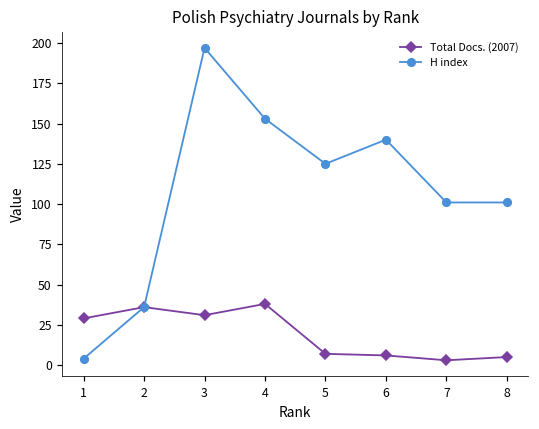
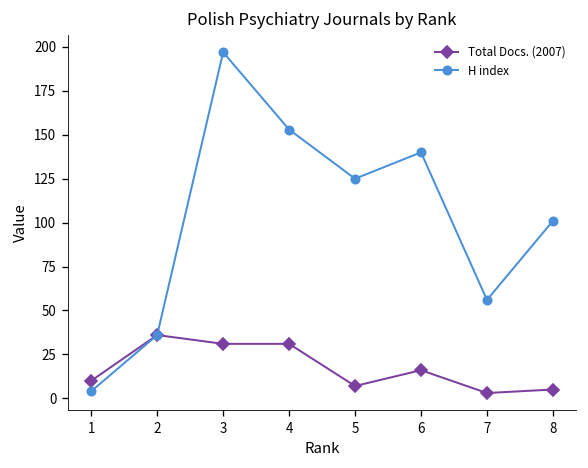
Total Docs. (2007), 1: 29 -> 10
Total Docs. (2007), 4: 38 -> 31
Total Docs. (2007), 6: 6 -> 16
H index, 7: 101 -> 56
